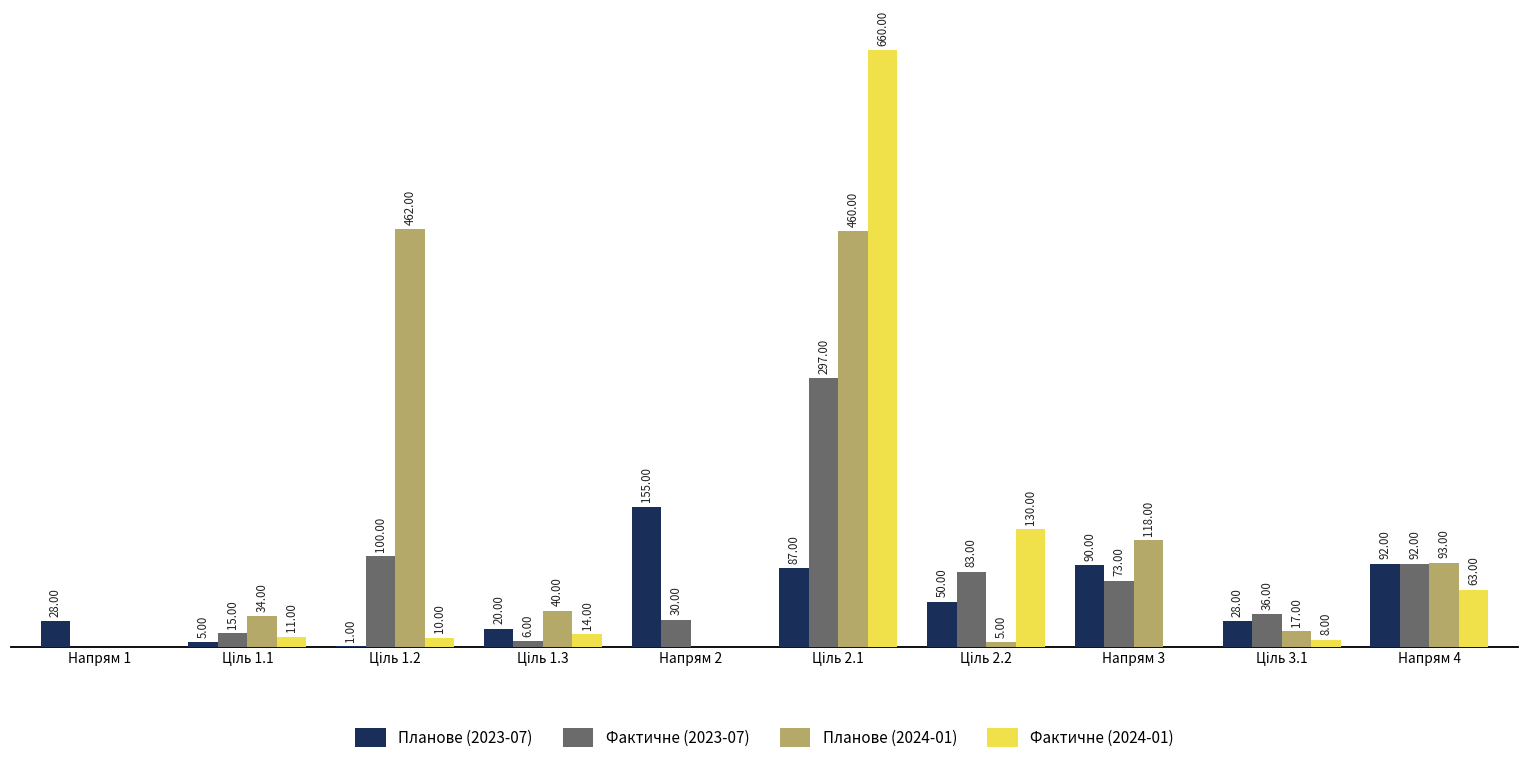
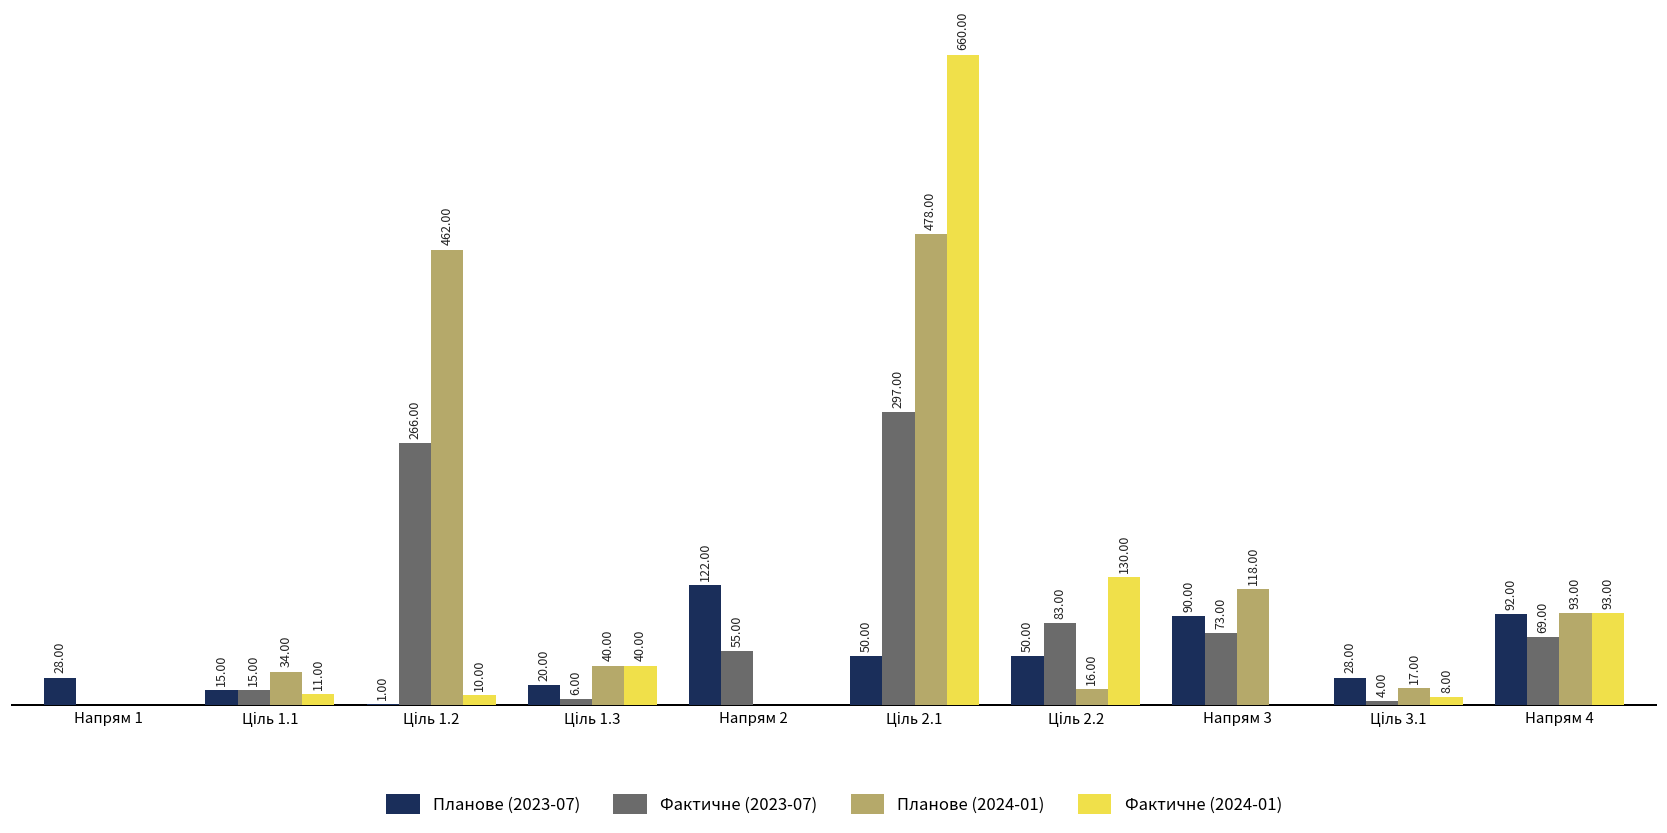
Планове (2023-07), Ціль 1.1: 5.00 -> 15.00
Фактичне (2023-07), Ціль 1.2: 100.00 -> 266.00
Фактичне (2024-01), Ціль 1.3: 14.00 -> 40.00
Планове (2023-07), Напрям 2: 155.00 -> 122.00
Фактичне (2023-07), Напрям 2: 30.00 -> 55.00
Планове (2023-07), Ціль 2.1: 87.00 -> 50.00
Планове (2024-01), Ціль 2.1: 460.00 -> 478.00
Планове (2024-01), Ціль 2.2: 5.00 -> 16.00
Фактичне (2023-07), Ціль 3.1: 36.00 -> 4.00
Фактичне (2023-07), Напрям 4: 92.00 -> 69.00
Фактичне (2024-01), Напрям 4: 63.00 -> 93.00
